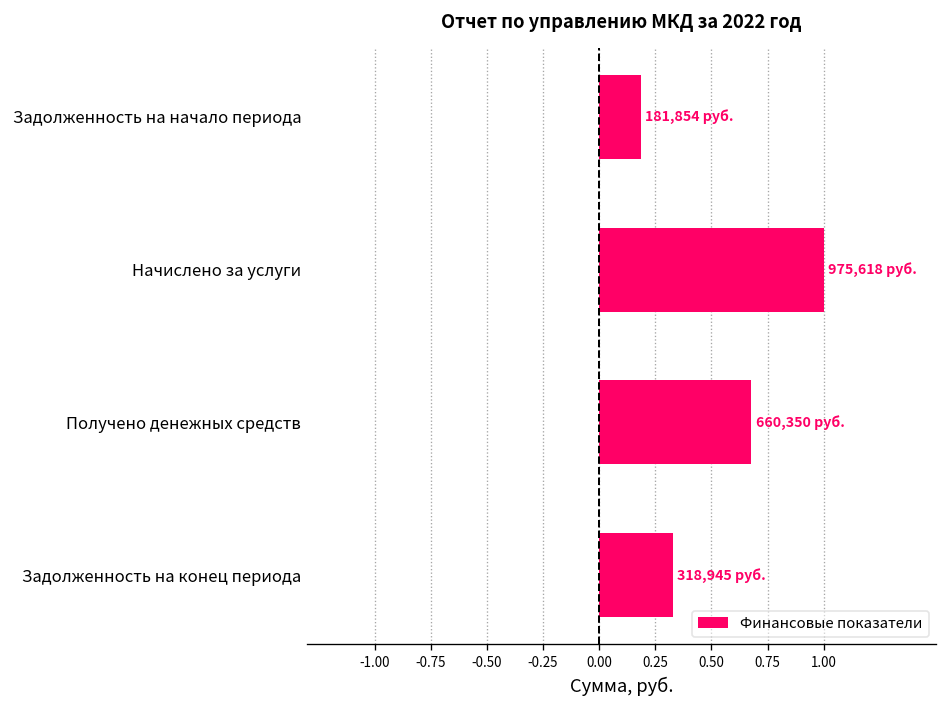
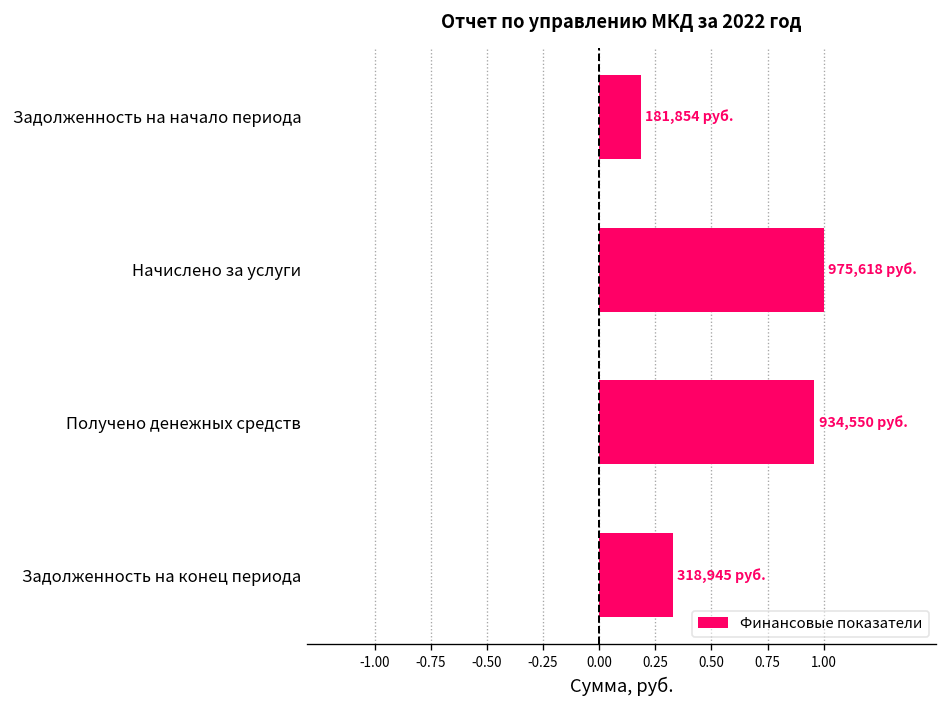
Получено денежных средств: 660,350 -> 934,550
